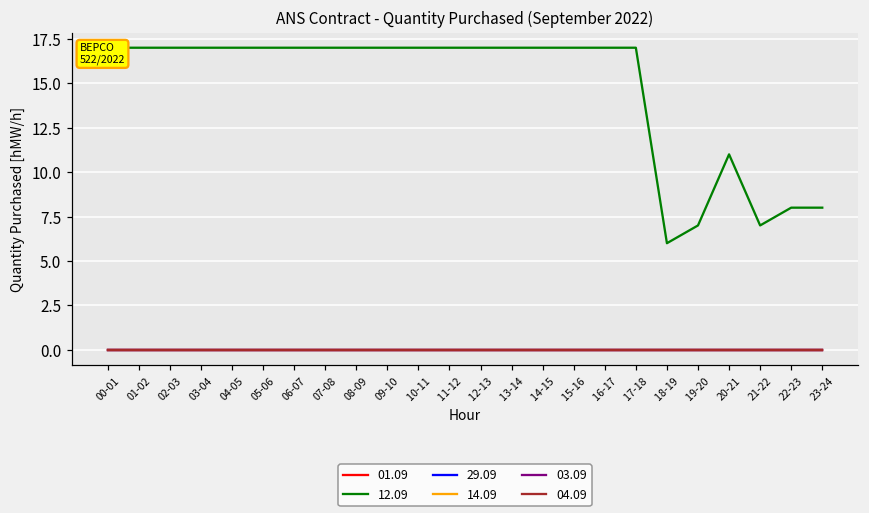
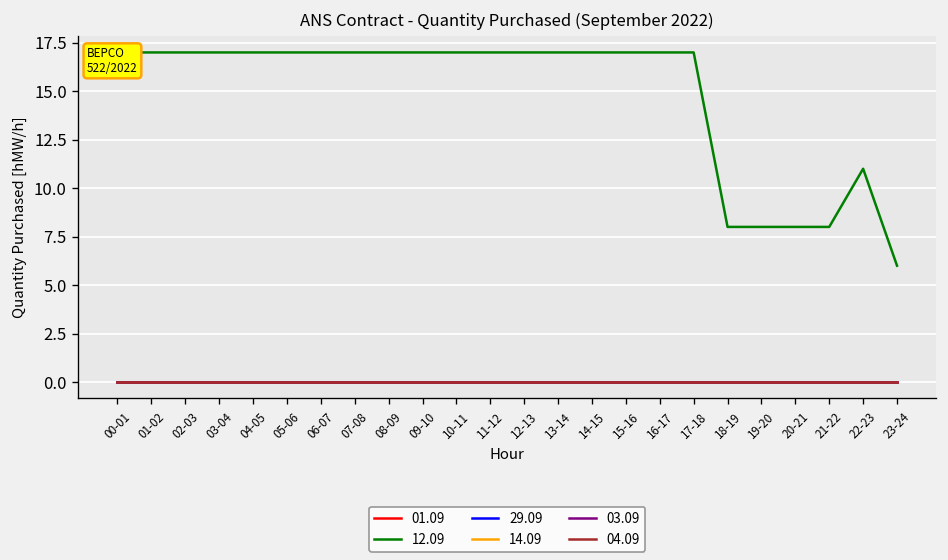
12.09, 18-19: 6 -> 8
12.09, 19-20: 7 -> 8
12.09, 20-21: 11 -> 8
12.09, 21-22: 7 -> 8
12.09, 22-23: 8 -> 11
12.09, 23-24: 8 -> 6
